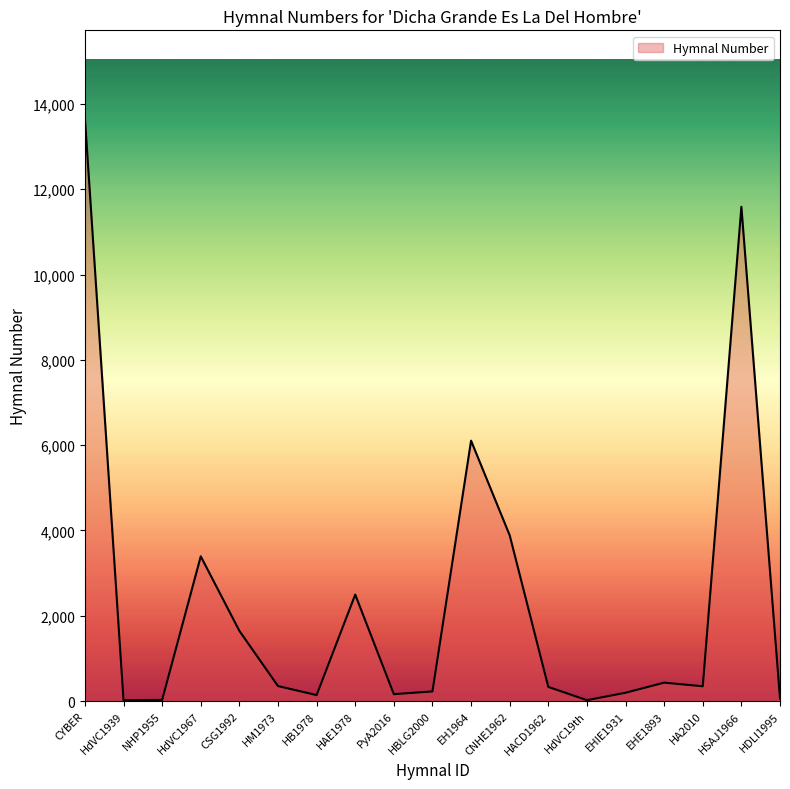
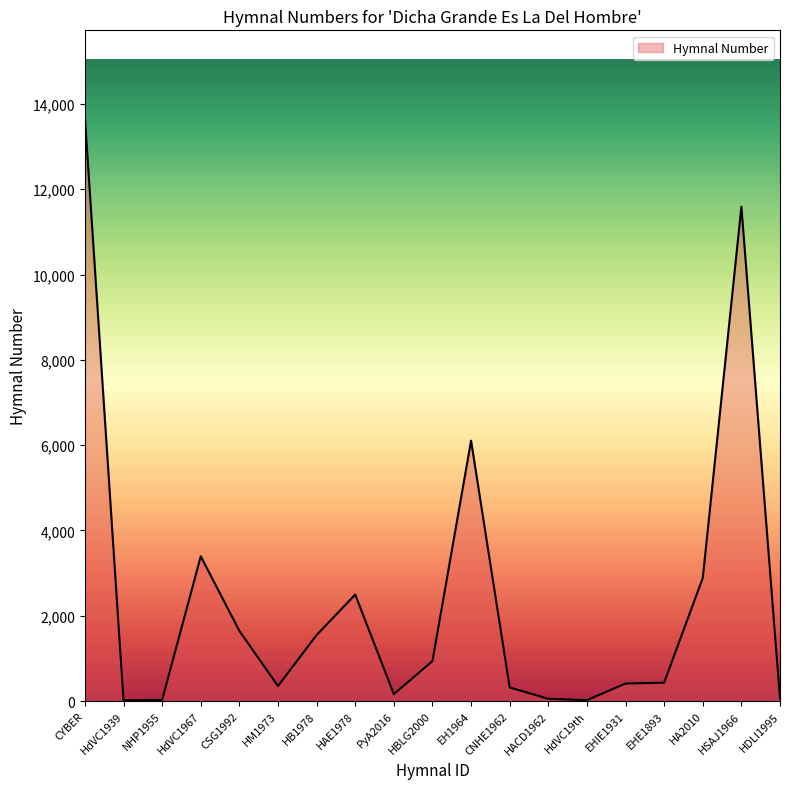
HB1978: 100 -> 1,500
HBLG2000: 200 -> 900
CNHE1962: 3,900 -> 300
HACD1962: 300 -> 100
EHIE1931: 200 -> 400
HA2010: 300 -> 2,900
